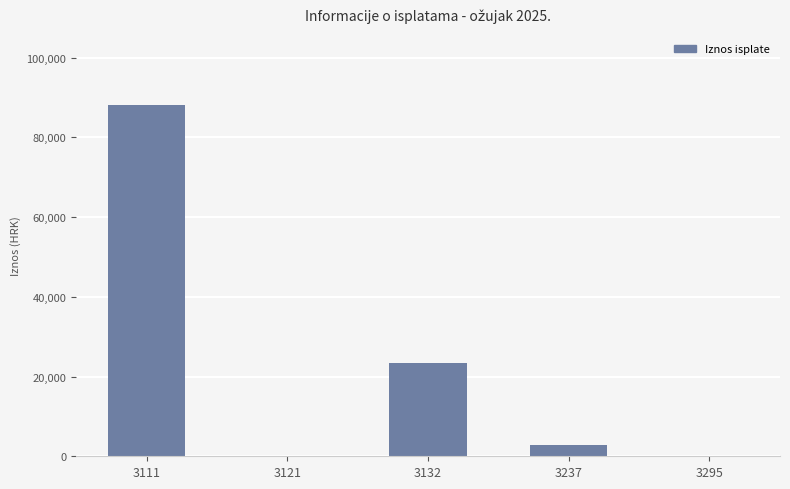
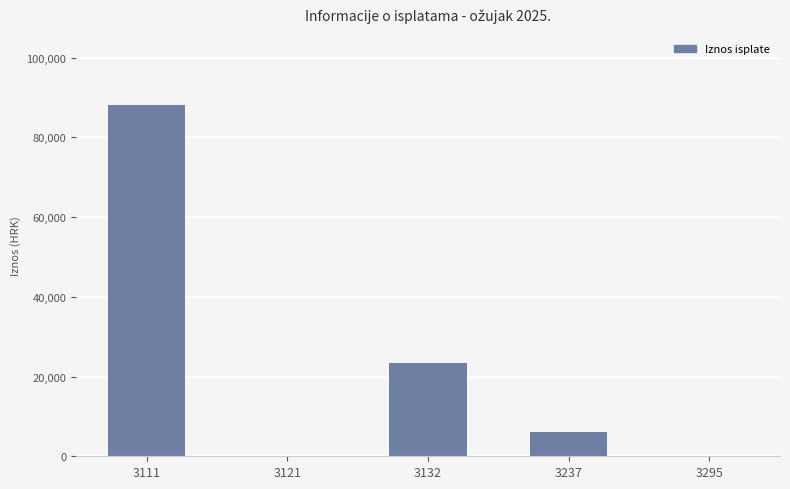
3237: 3,000 -> 6,000
